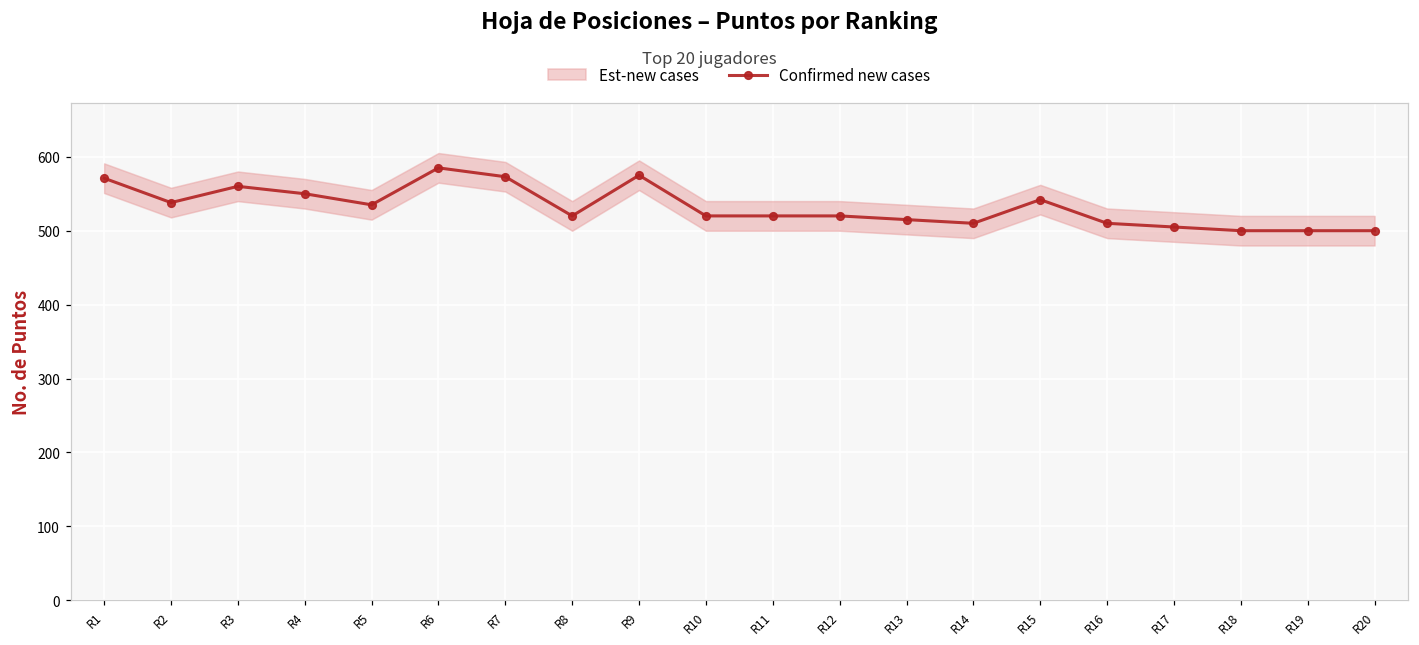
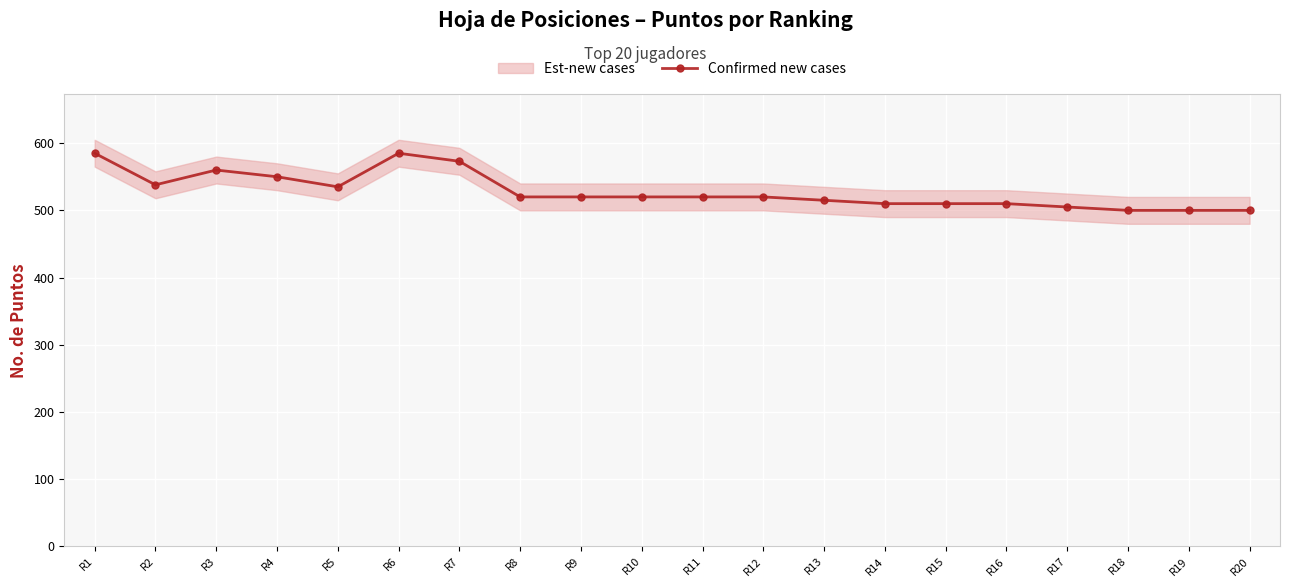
Confirmed new cases, R1: 570 -> 590
Confirmed new cases, R9: 580 -> 520
Confirmed new cases, R15: 540 -> 510
